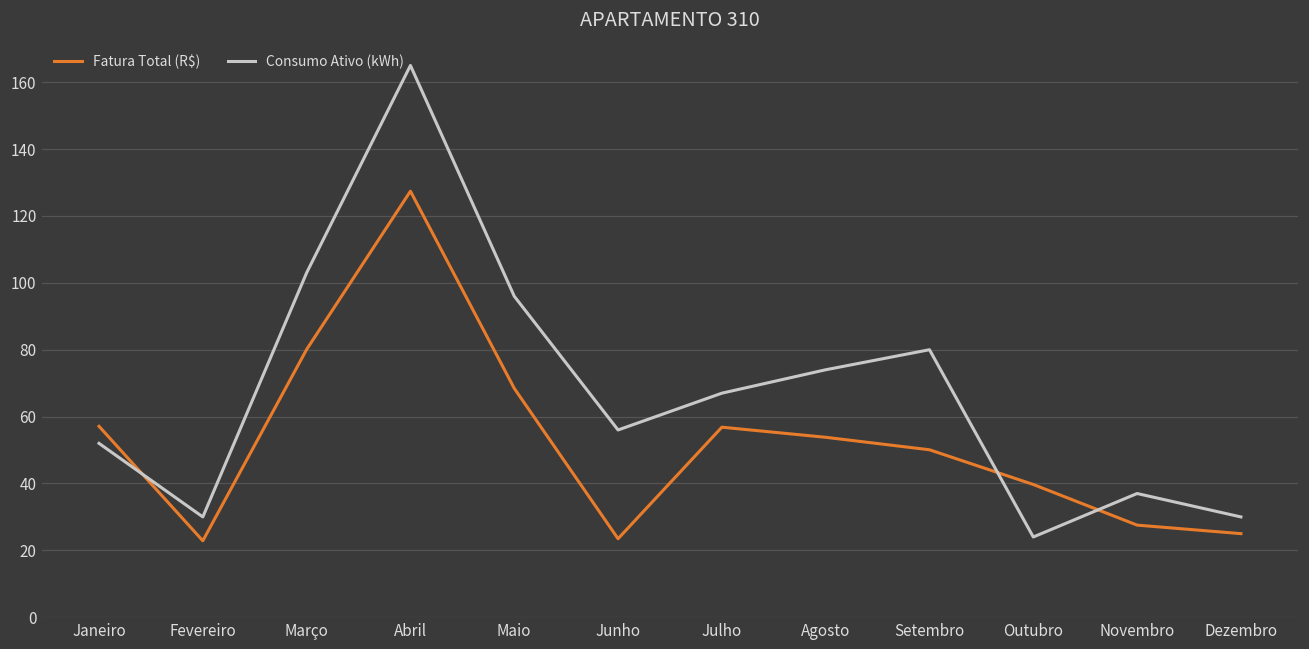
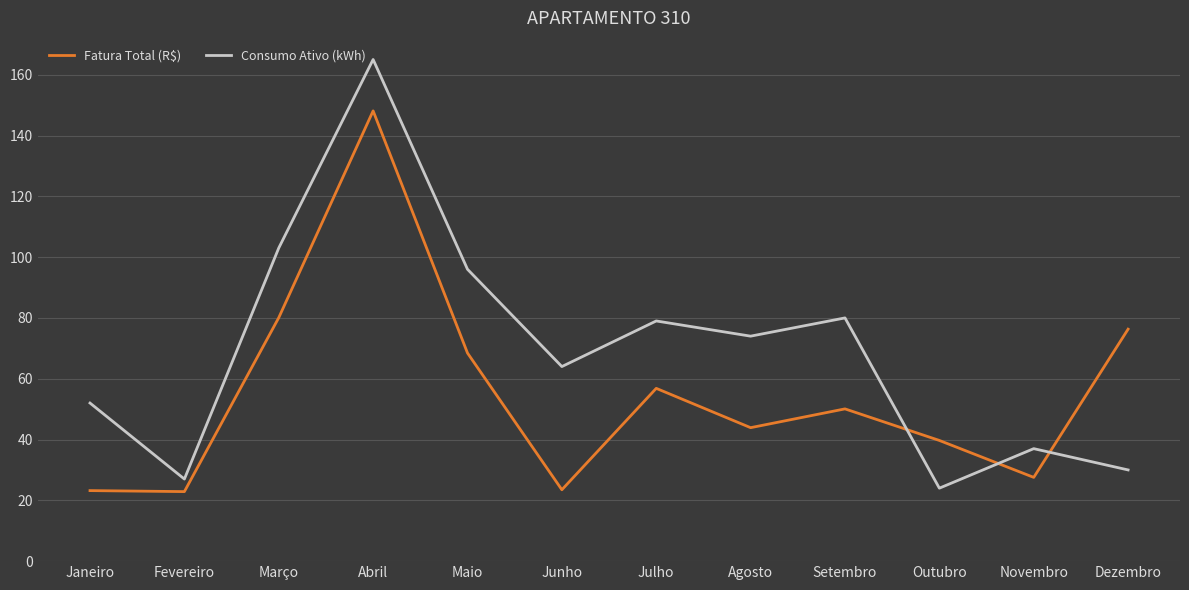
Fatura Total (R$), Janeiro: 57 -> 23
Consumo Ativo (kWh), Fevereiro: 30 -> 27
Fatura Total (R$), Abril: 127 -> 148
Consumo Ativo (kWh), Junho: 56 -> 64
Consumo Ativo (kWh), Julho: 67 -> 79
Fatura Total (R$), Agosto: 54 -> 44
Fatura Total (R$), Dezembro: 25 -> 76
